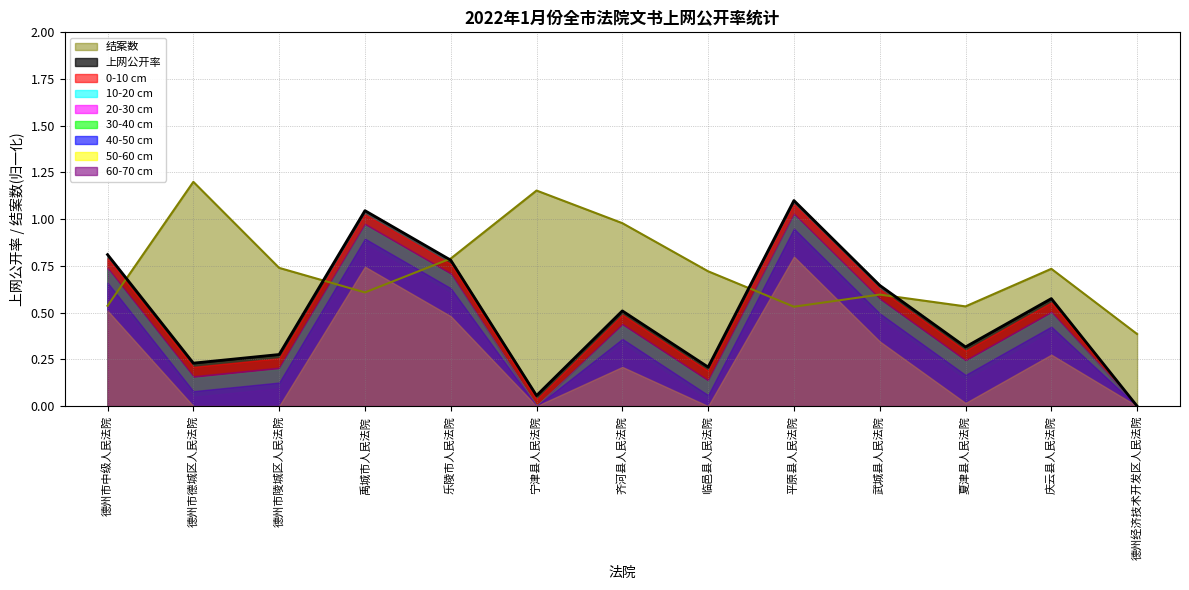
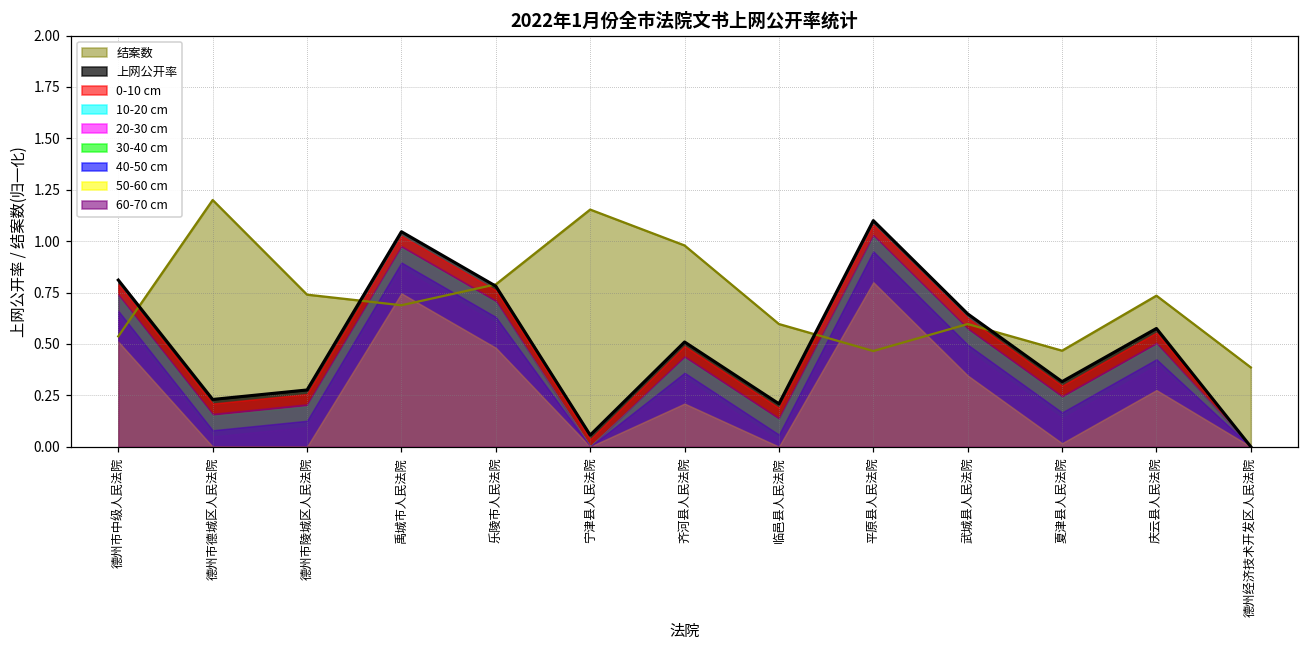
结案数, 禹城市人民法院: 0.61 -> 0.69
结案数, 临邑县人民法院: 0.72 -> 0.60
结案数, 平原县人民法院: 0.53 -> 0.47
结案数, 夏津县人民法院: 0.53 -> 0.47
